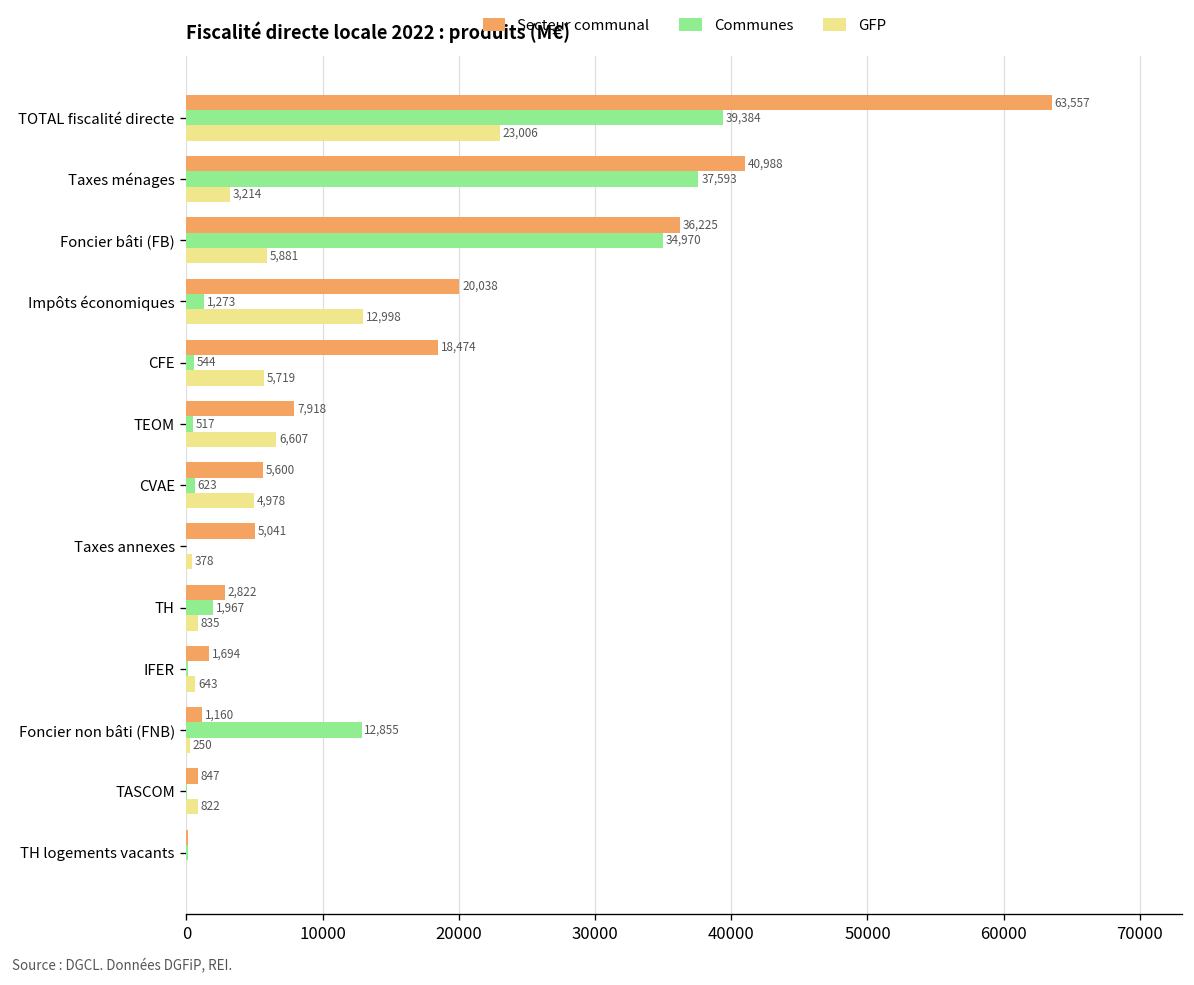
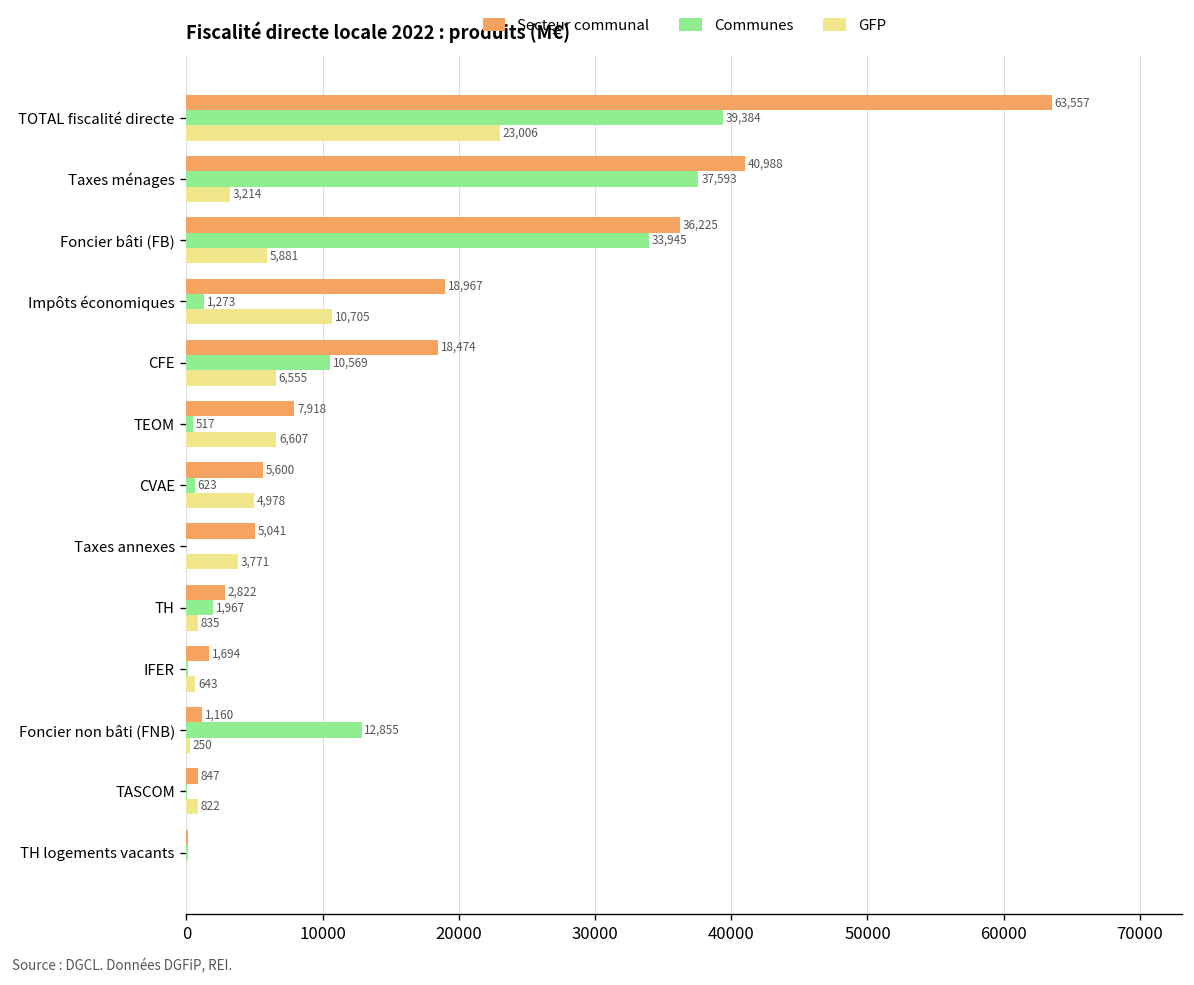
Communes, Foncier bâti (FB): 34,970 -> 33,945
Secteur communal, Impôts économiques: 20,038 -> 18,967
GFP, Impôts économiques: 12,998 -> 10,705
Communes, CFE: 544 -> 10,569
GFP, CFE: 5,719 -> 6,555
GFP, Taxes annexes: 378 -> 3,771
